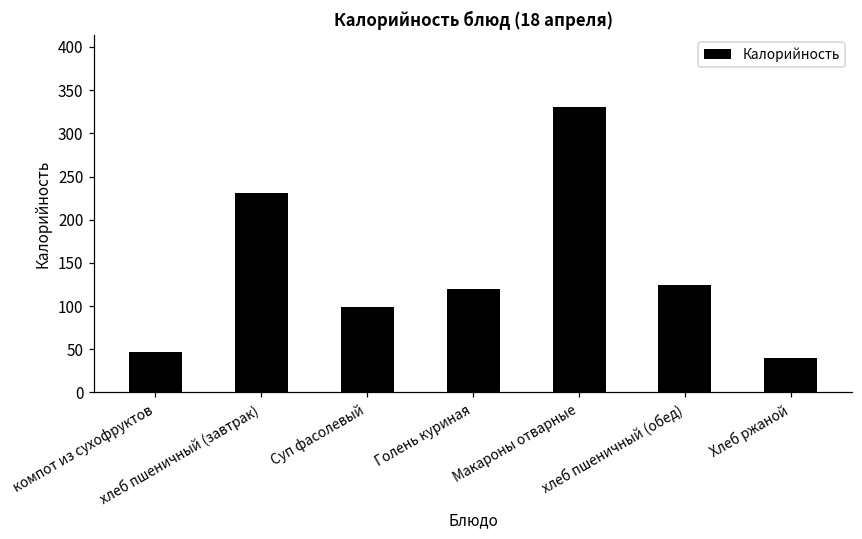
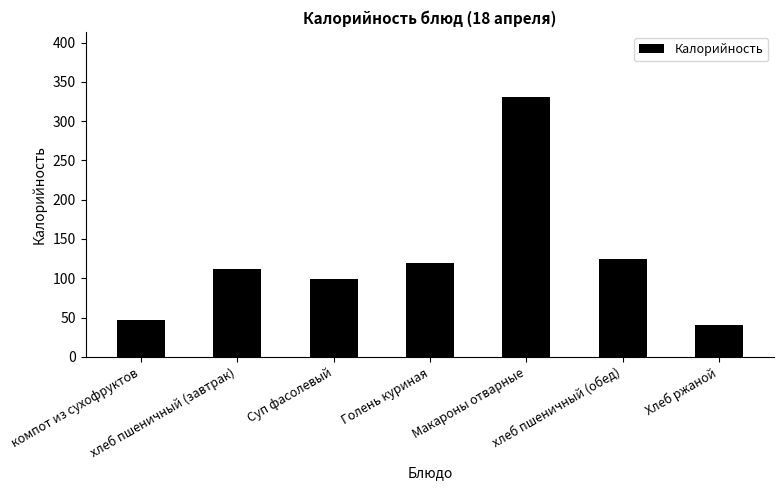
хлеб пшеничный (завтрак): 230 -> 110
